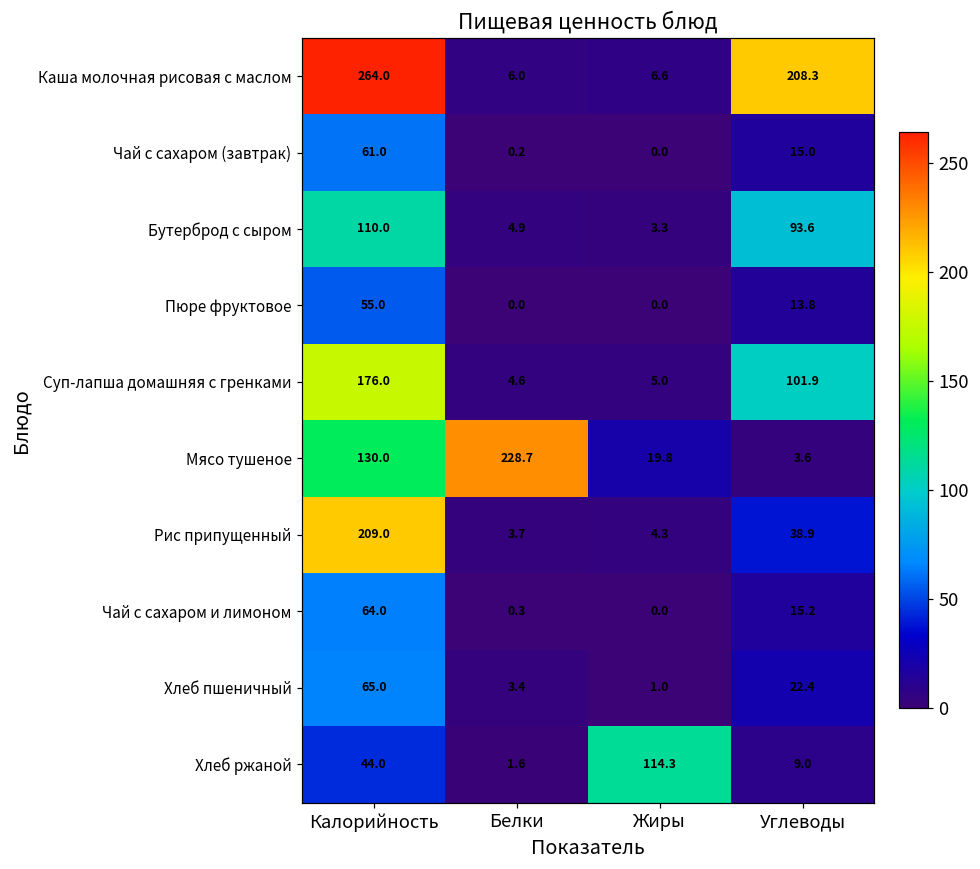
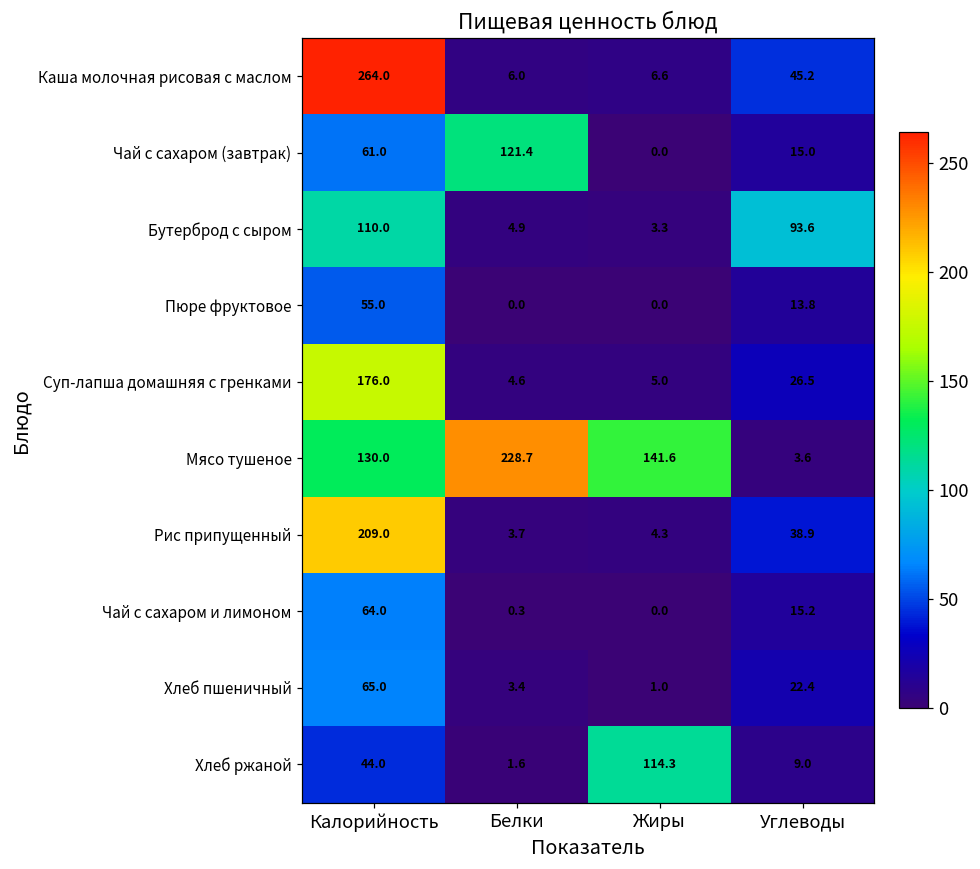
Каша молочная рисовая с маслом, Углеводы: 208.3 -> 45.2
Чай с сахаром (завтрак), Белки: 0.2 -> 121.4
Суп-лапша домашняя с гренками, Углеводы: 101.9 -> 26.5
Мясо тушеное, Жиры: 19.8 -> 141.6
